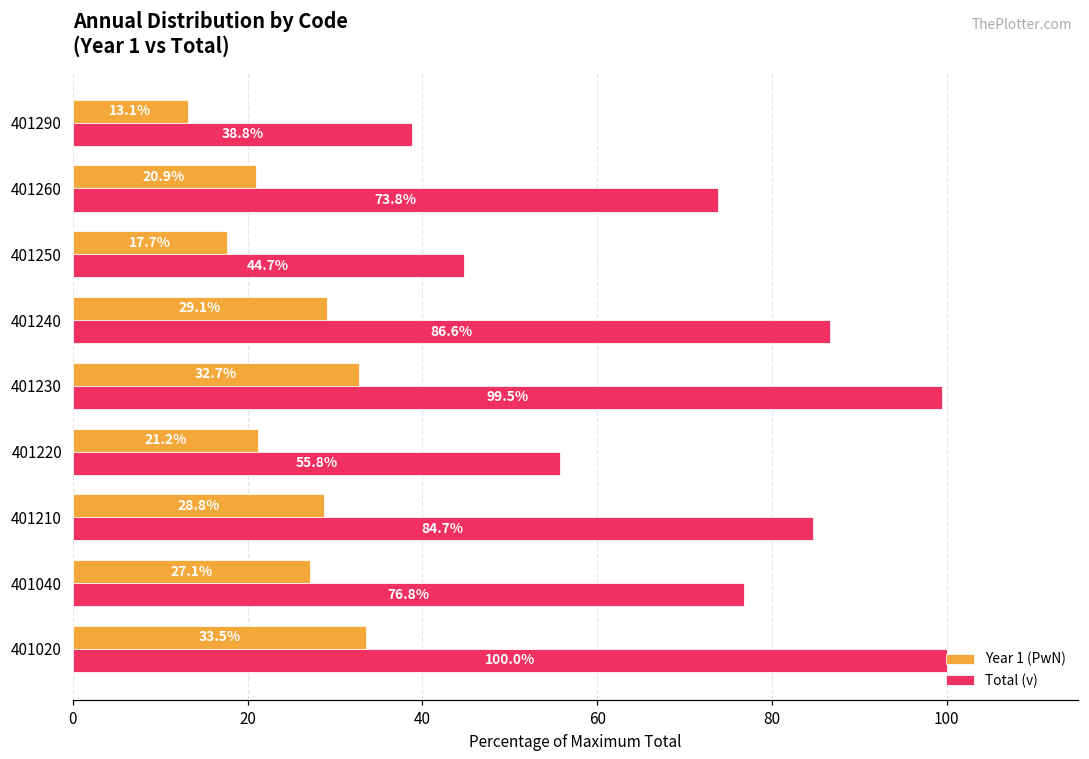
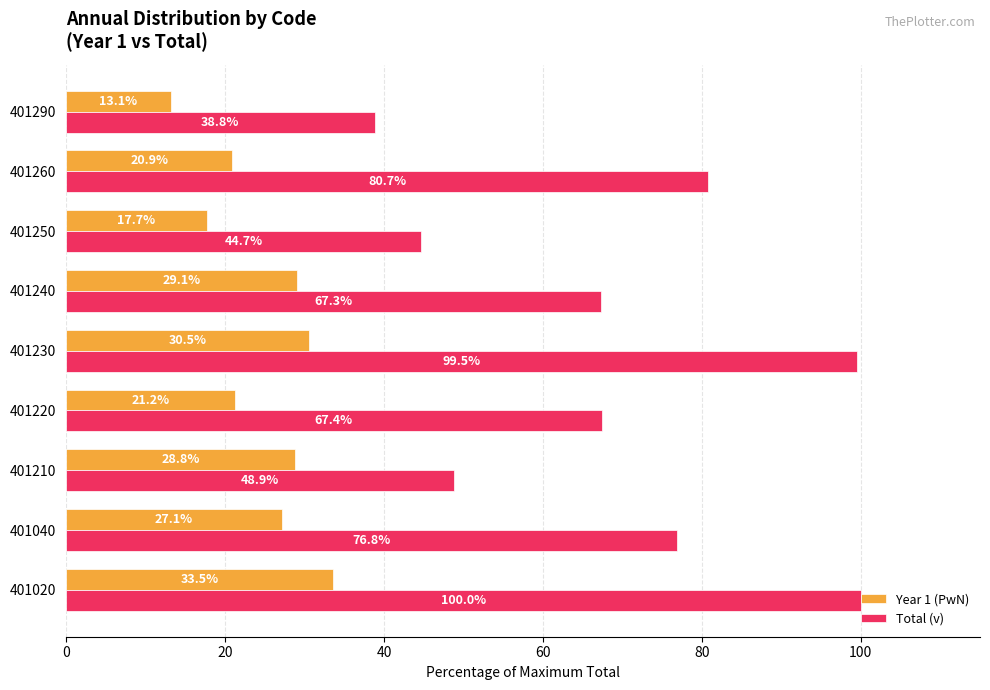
Total (v), 401260: 73.8% -> 80.7%
Total (v), 401240: 86.6% -> 67.3%
Year 1 (PwN), 401230: 32.7% -> 30.5%
Total (v), 401220: 55.8% -> 67.4%
Total (v), 401210: 84.7% -> 48.9%
